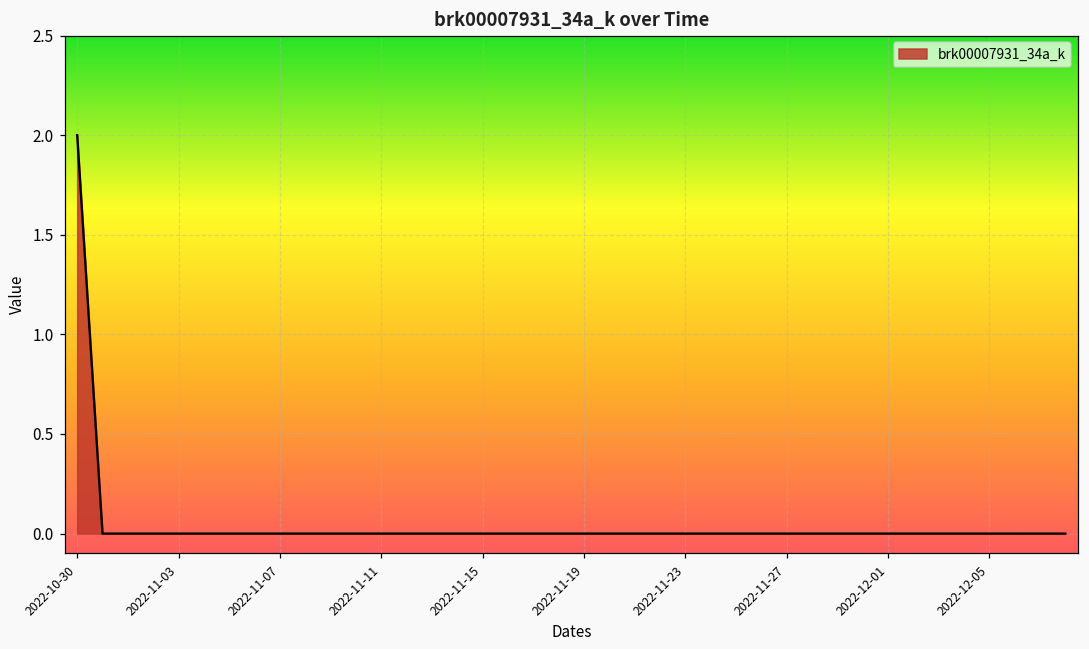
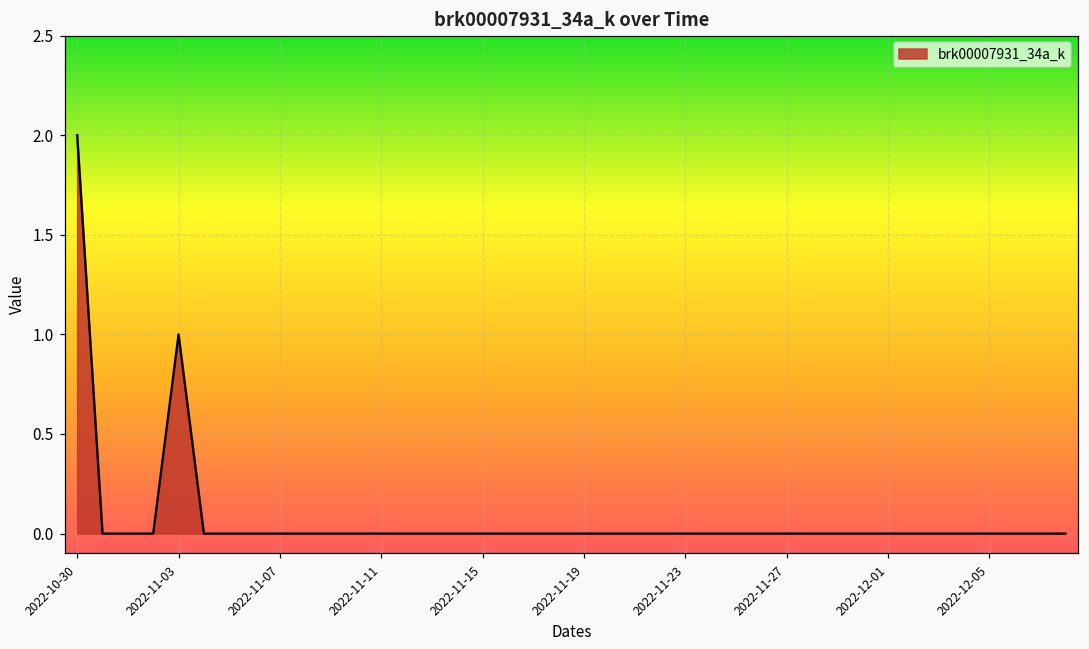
2022-11-03: 0 -> 1
